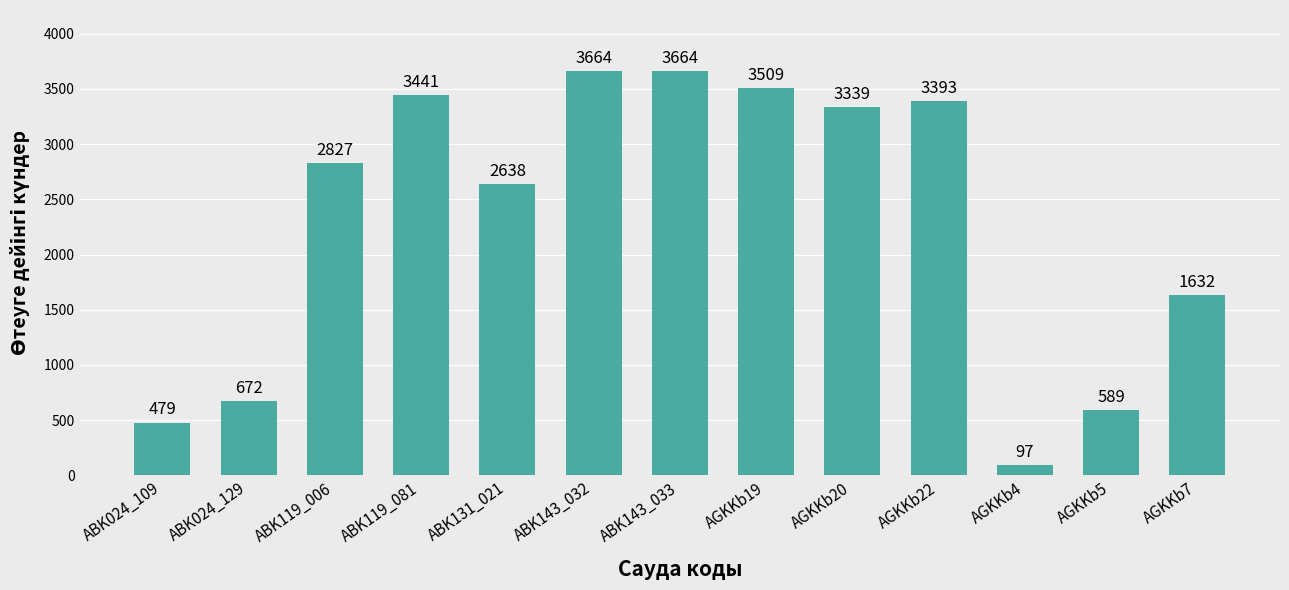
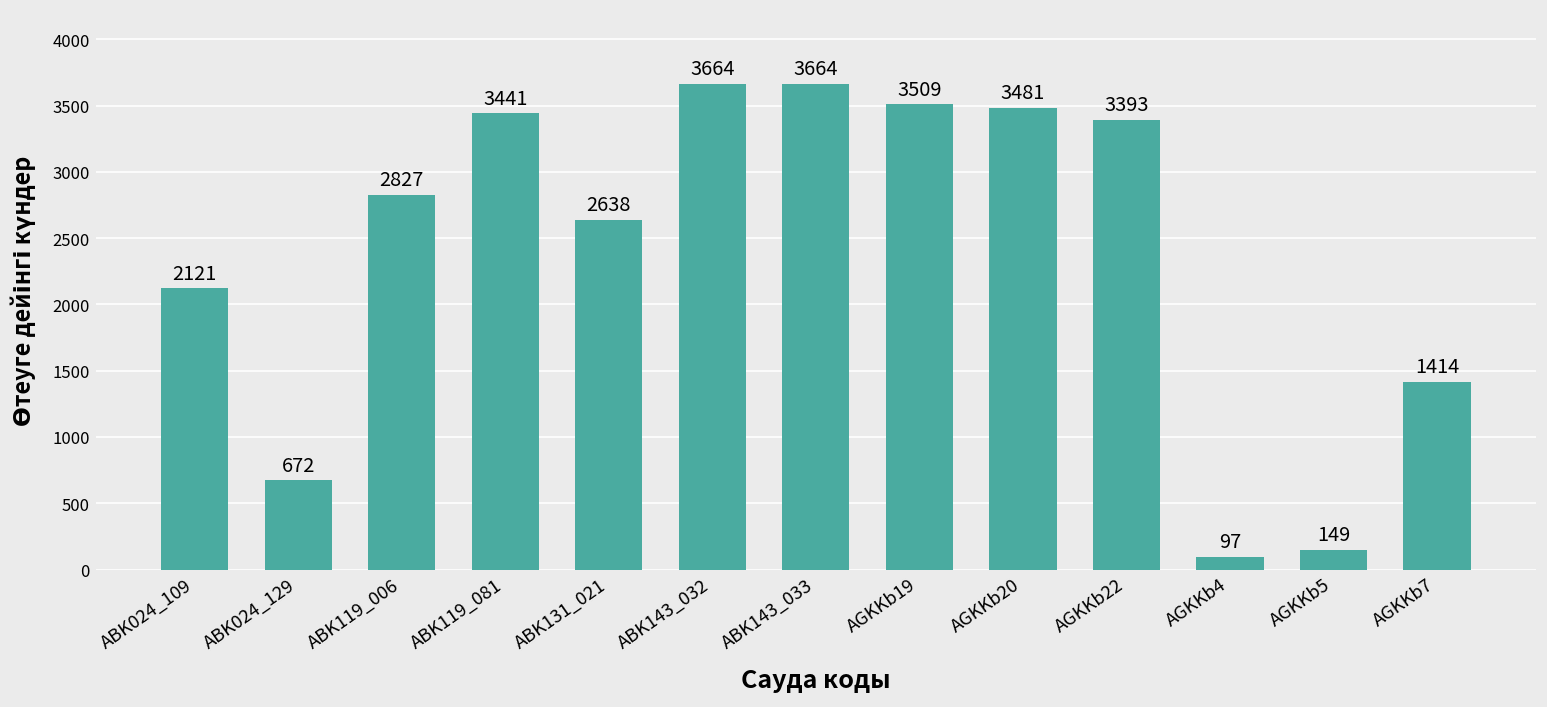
ABK024_109: 479 -> 2121
AGKKb20: 3339 -> 3481
AGKKb5: 589 -> 149
AGKKb7: 1632 -> 1414
